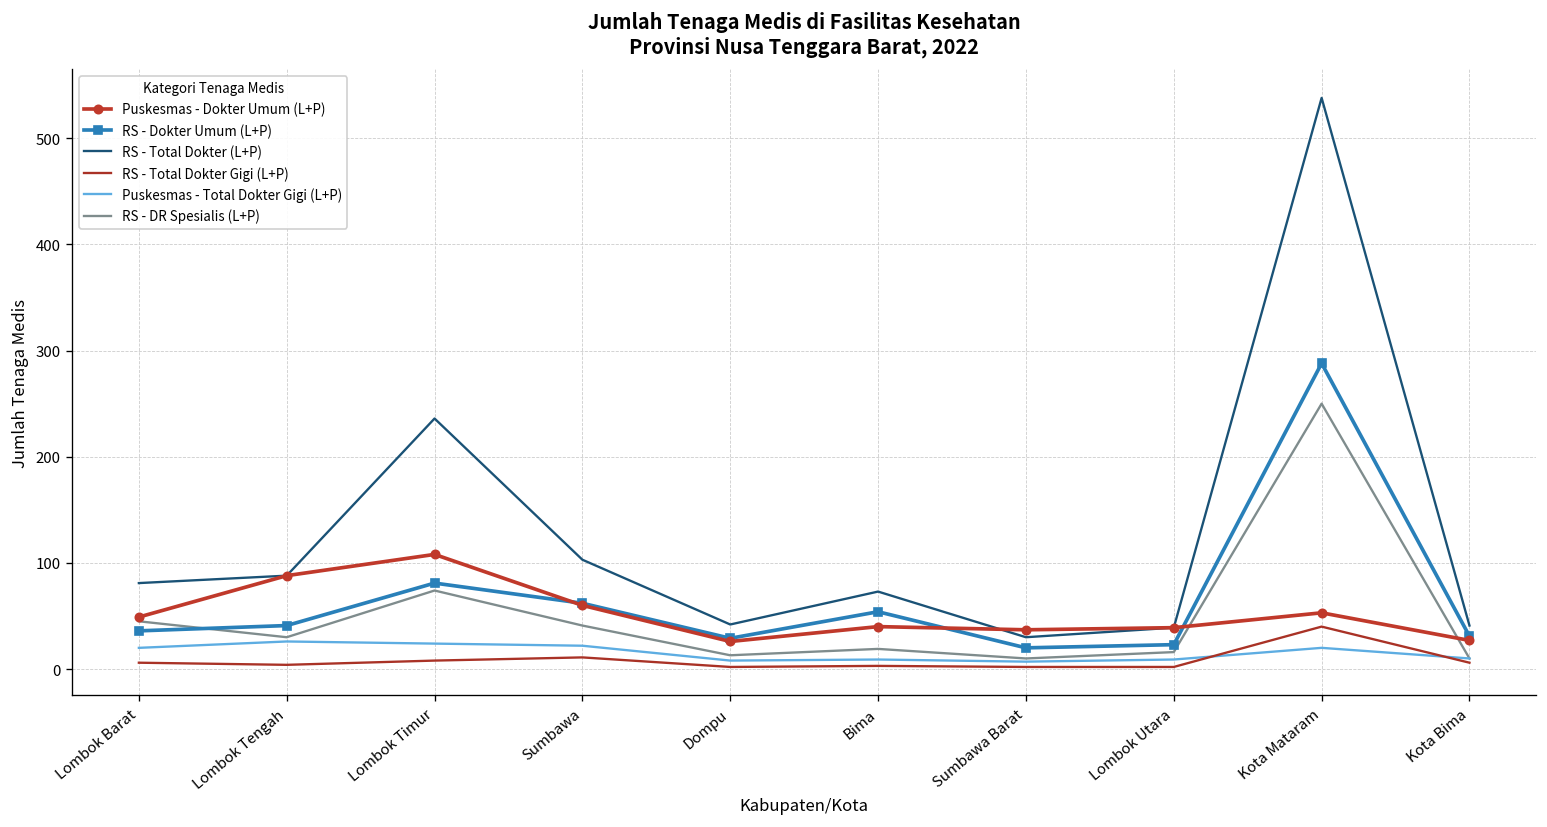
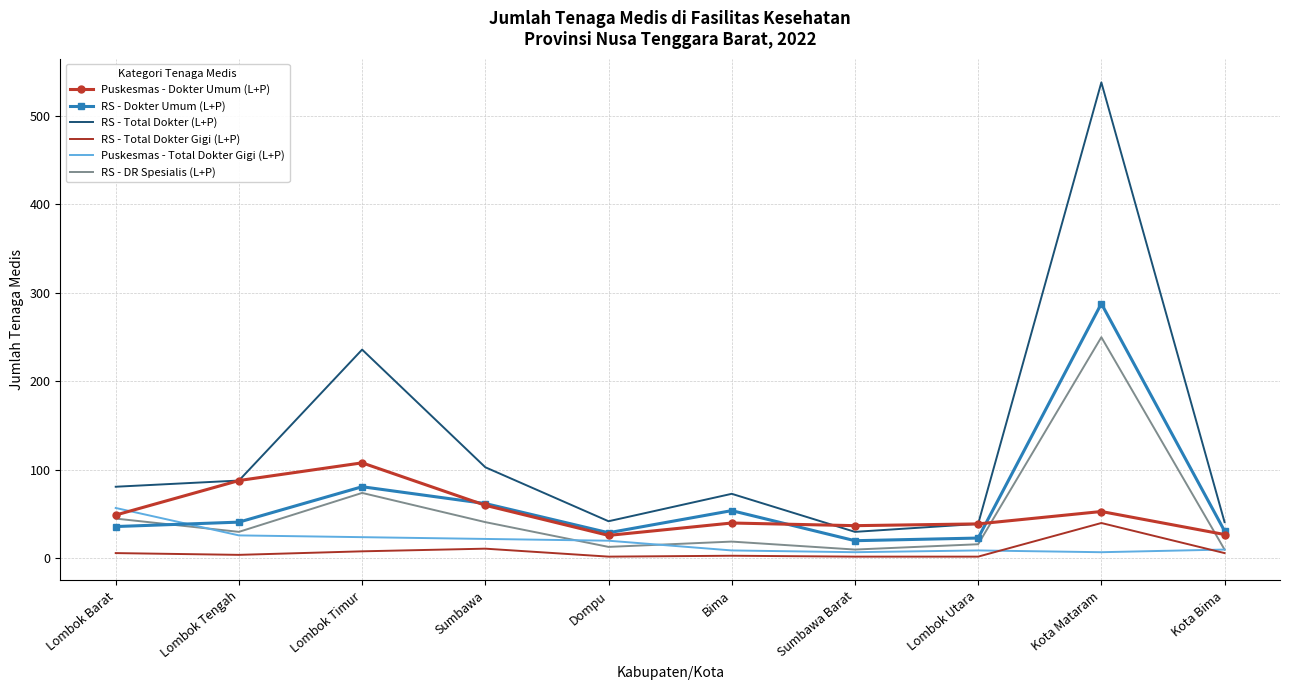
Puskesmas - Total Dokter Gigi (L+P), Lombok Barat: 20 -> 60
Puskesmas - Total Dokter Gigi (L+P), Dompu: 10 -> 20
Puskesmas - Total Dokter Gigi (L+P), Kota Mataram: 20 -> 10
